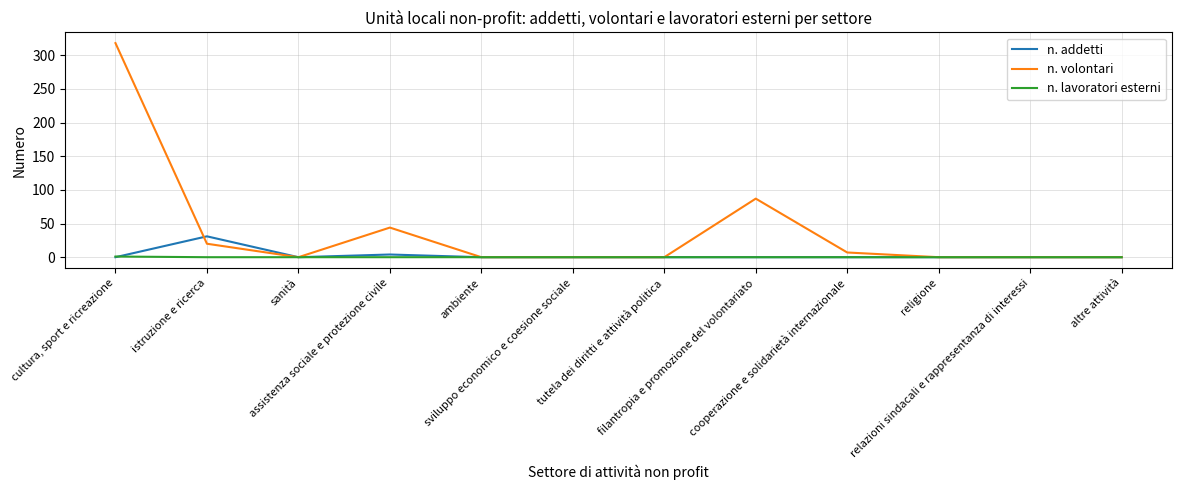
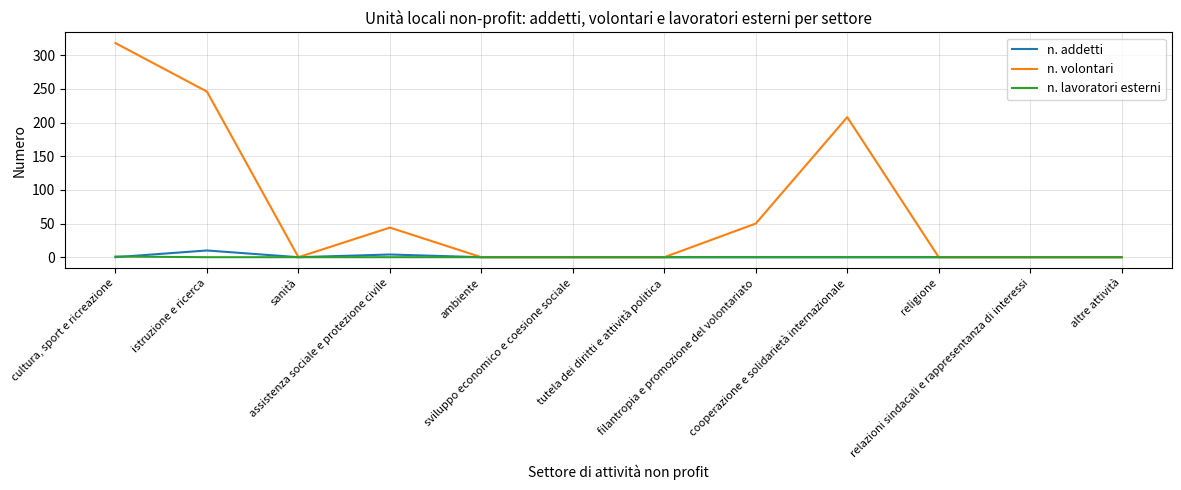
n. addetti, istruzione e ricerca: 30 -> 10
n. volontari, istruzione e ricerca: 20 -> 250
n. volontari, filantropia e promozione del volontariato: 90 -> 50
n. volontari, cooperazione e solidarietà internazionale: 10 -> 210
